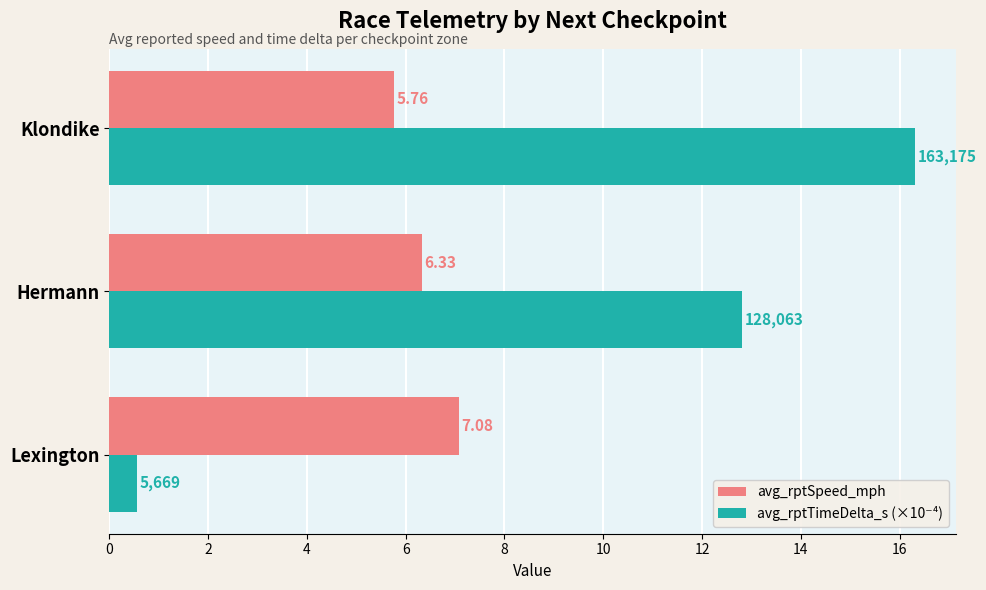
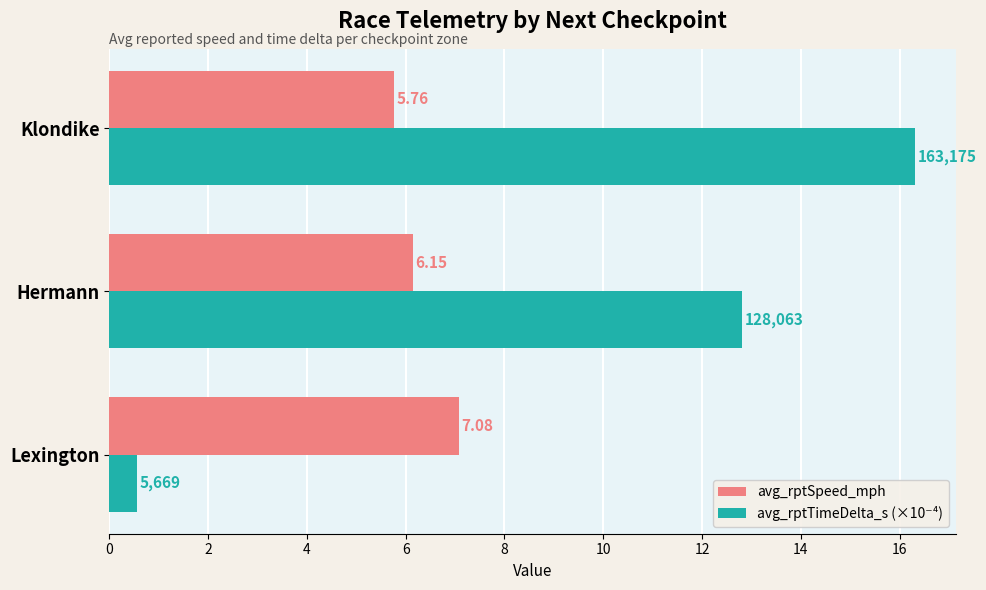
avg_rptSpeed_mph, Hermann: 6.33 -> 6.15
